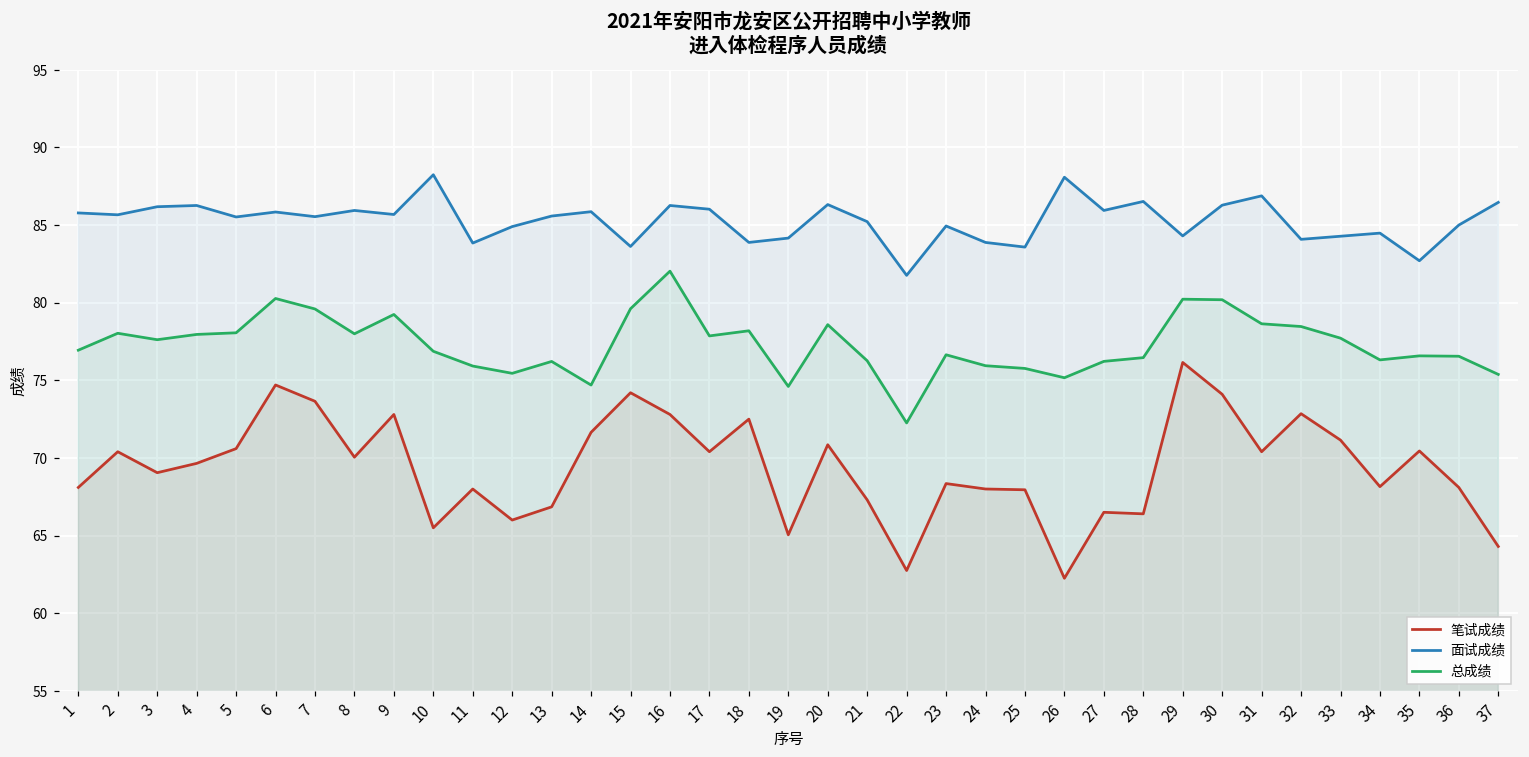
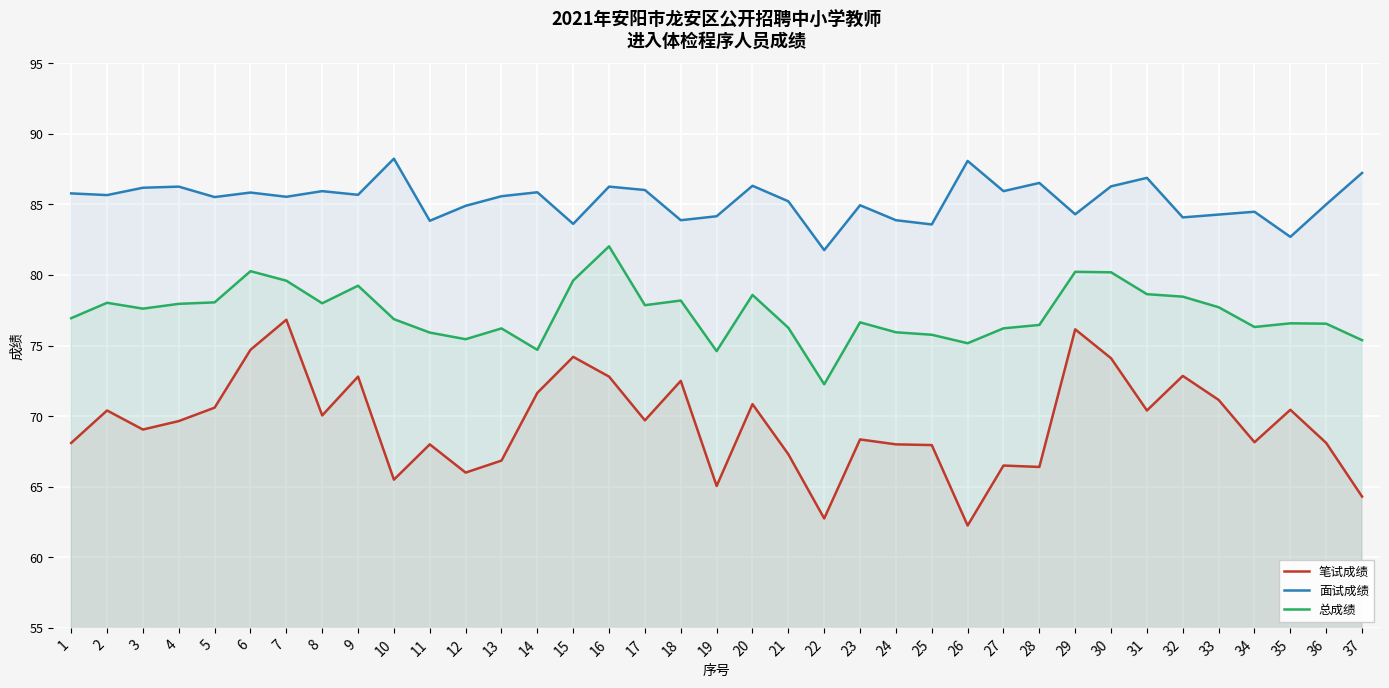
笔试成绩, 7: 73.7 -> 76.8
笔试成绩, 17: 70.4 -> 69.7
面试成绩, 37: 86.5 -> 87.2
